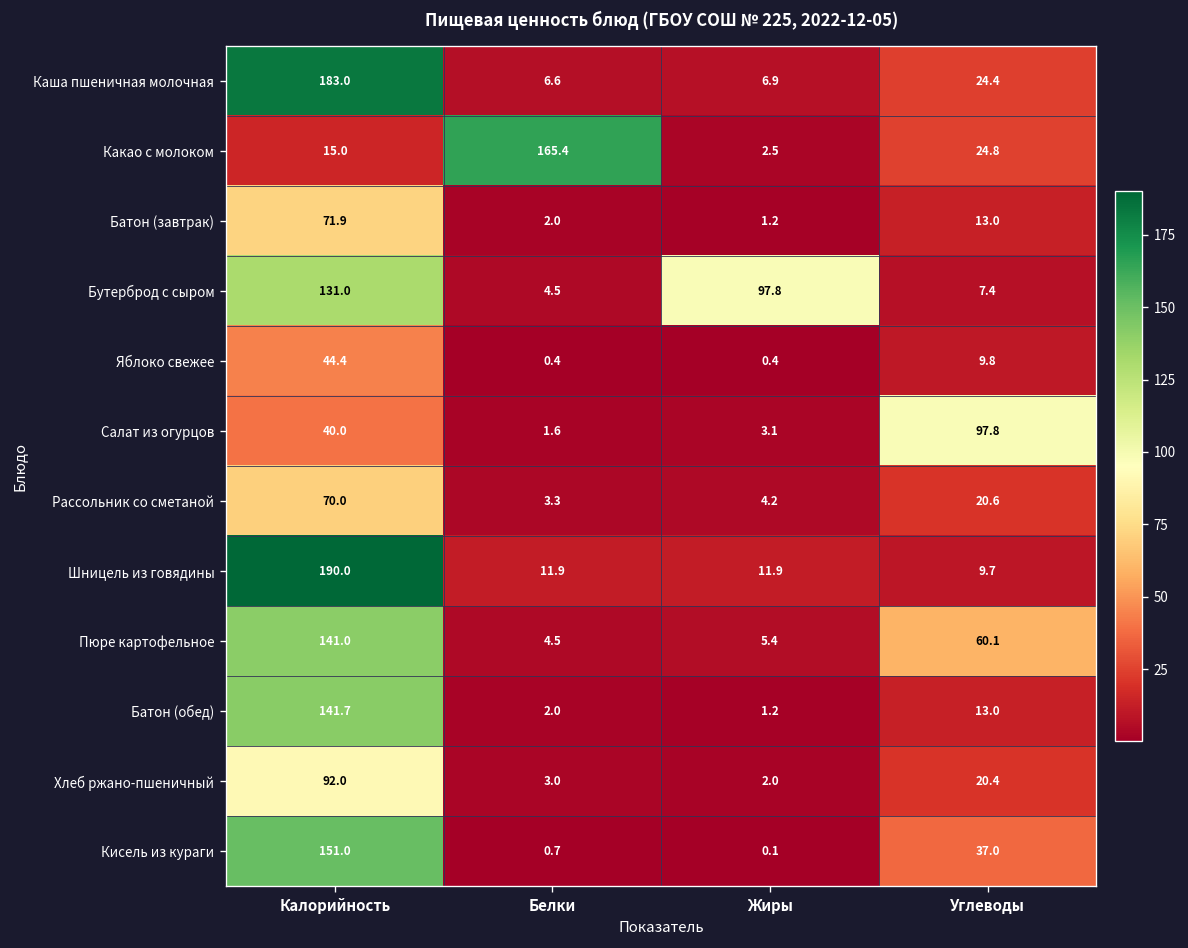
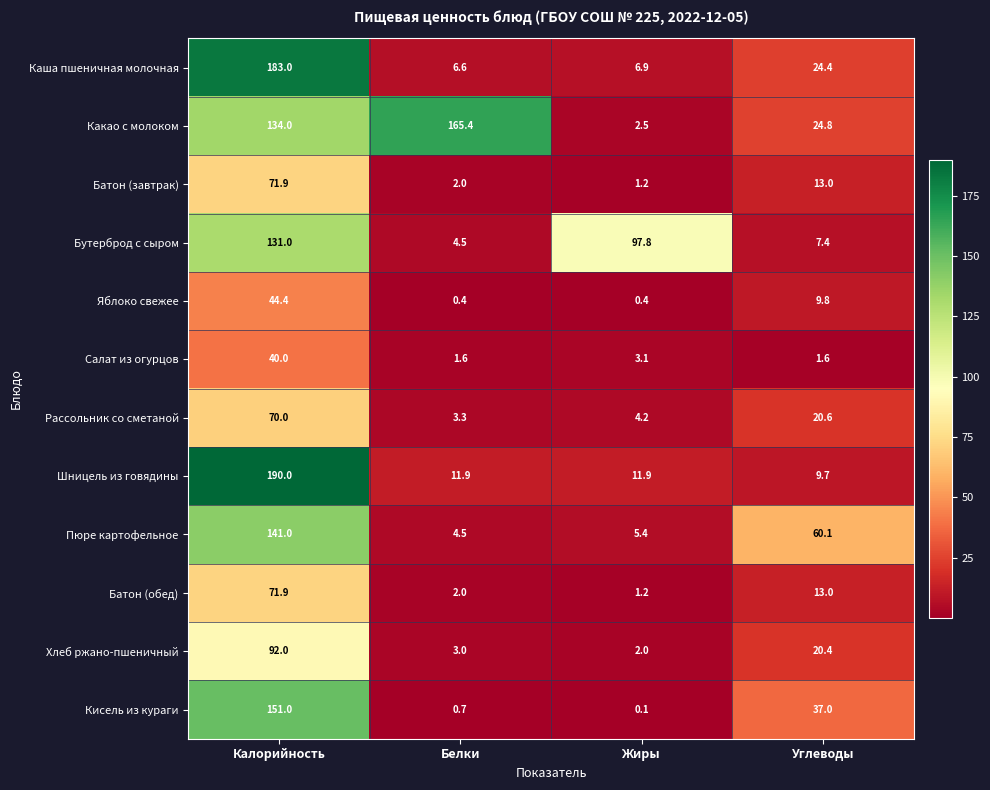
Какао с молоком, Калорийность: 15.0 -> 134.0
Салат из огурцов, Углеводы: 97.8 -> 1.6
Батон (обед), Калорийность: 141.7 -> 71.9
